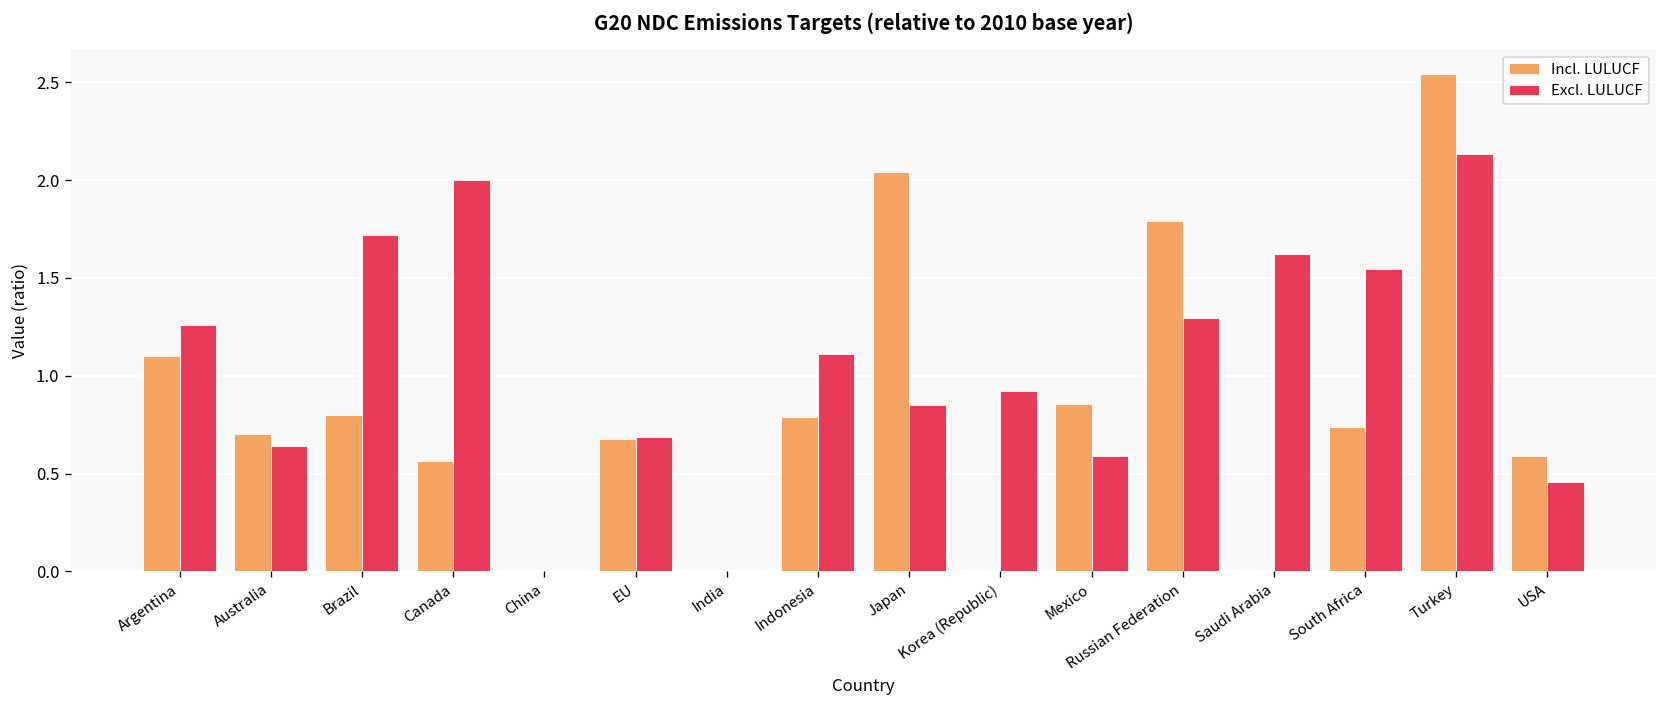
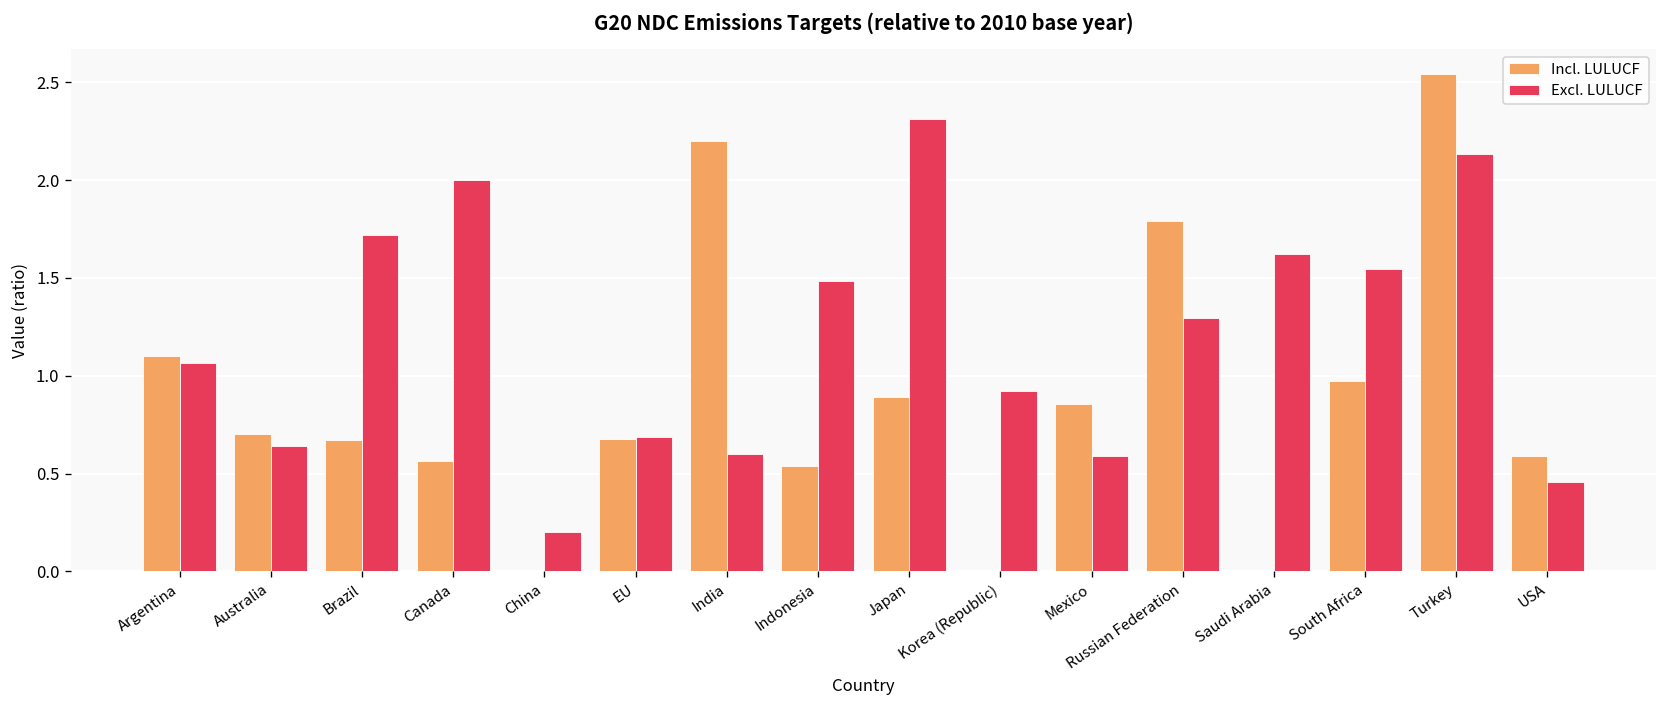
Excl. LULUCF, Argentina: 1.26 -> 1.07
Incl. LULUCF, Brazil: 0.80 -> 0.67
Excl. LULUCF, China: 0.0 -> 0.2
Incl. LULUCF, India: 0.0 -> 2.2
Excl. LULUCF, India: 0.0 -> 0.6
Incl. LULUCF, Indonesia: 0.79 -> 0.54
Excl. LULUCF, Indonesia: 1.11 -> 1.48
Incl. LULUCF, Japan: 2.04 -> 0.89
Excl. LULUCF, Japan: 0.85 -> 2.32
Incl. LULUCF, South Africa: 0.74 -> 0.97
